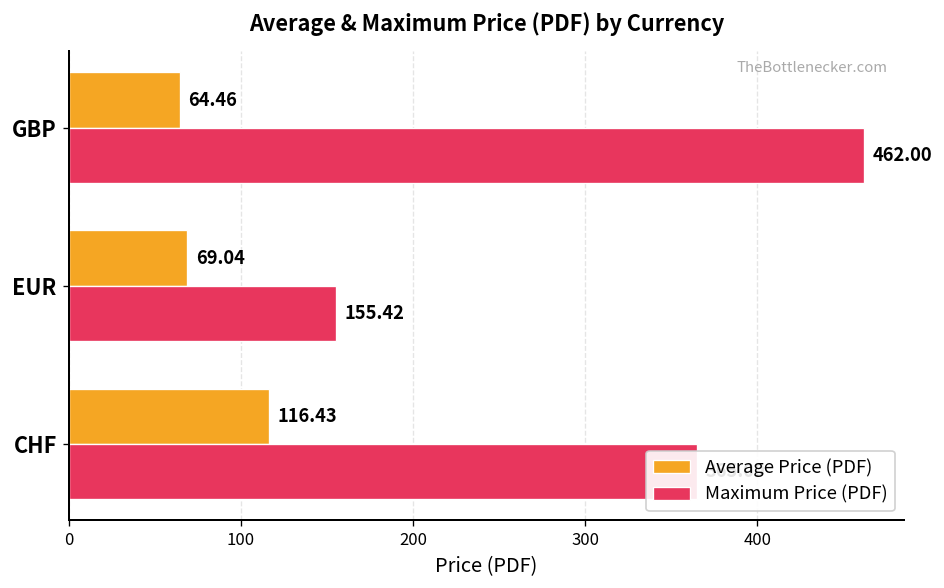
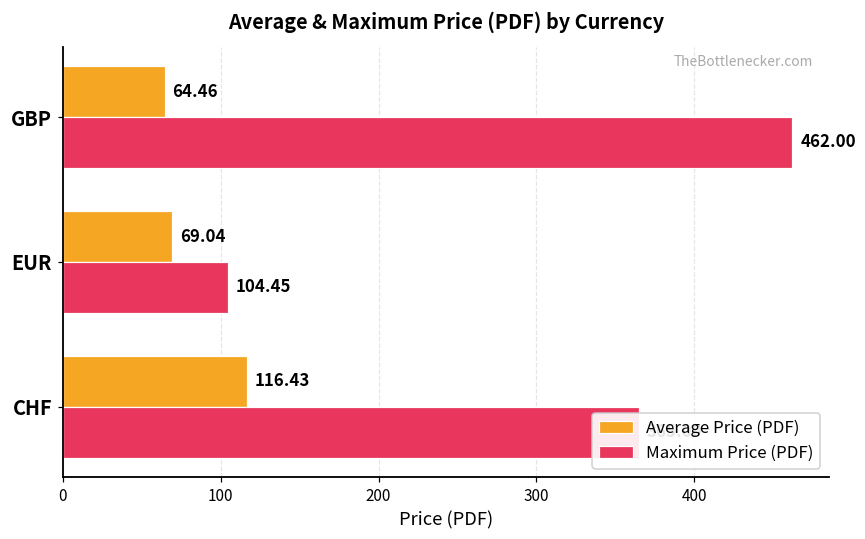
Maximum Price (PDF), EUR: 155.42 -> 104.45
